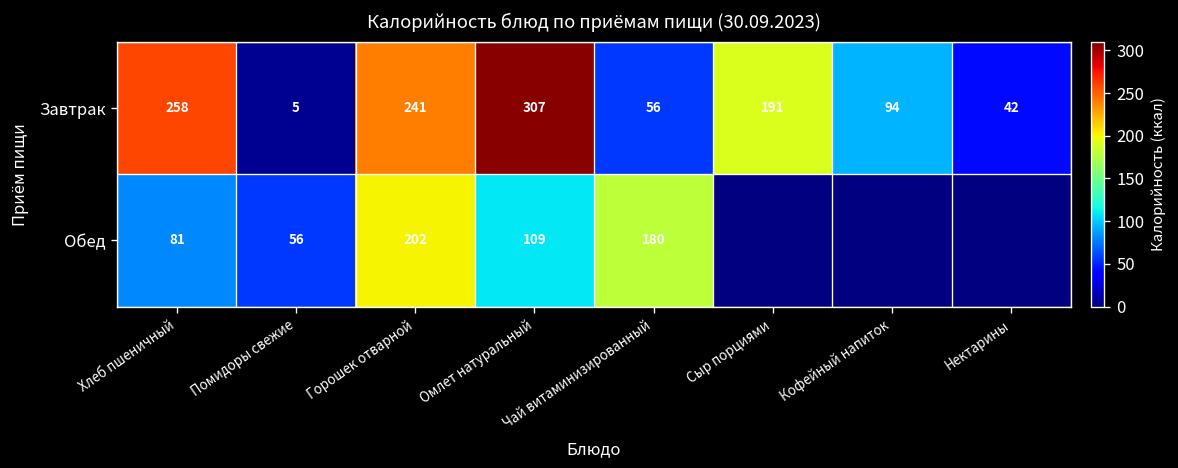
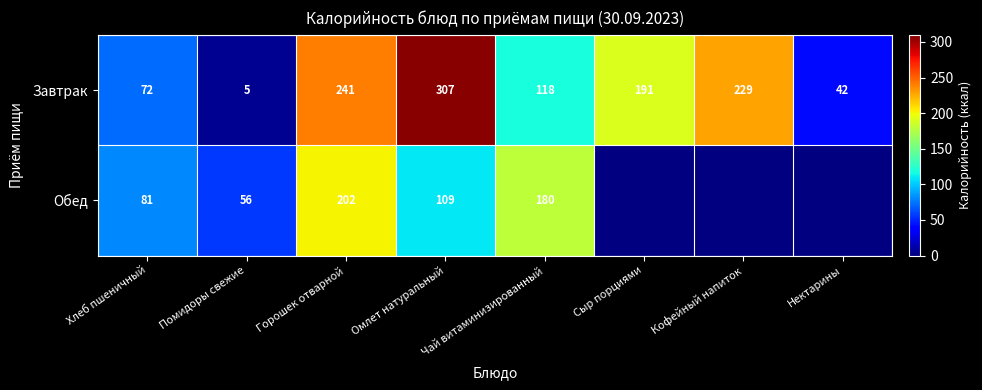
Завтрак, Хлеб пшеничный: 258 -> 72
Завтрак, Чай витаминизированный: 56 -> 118
Завтрак, Кофейный напиток: 94 -> 229
